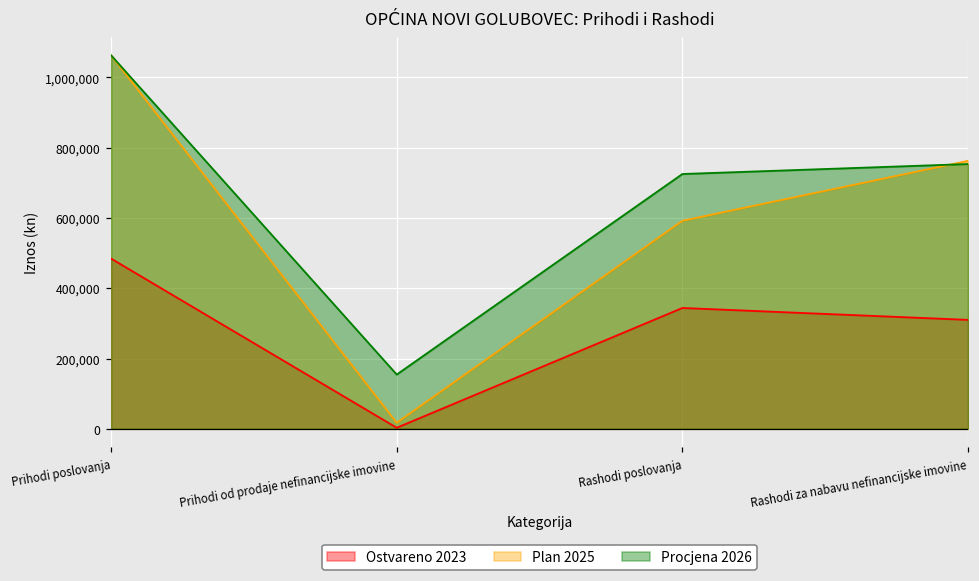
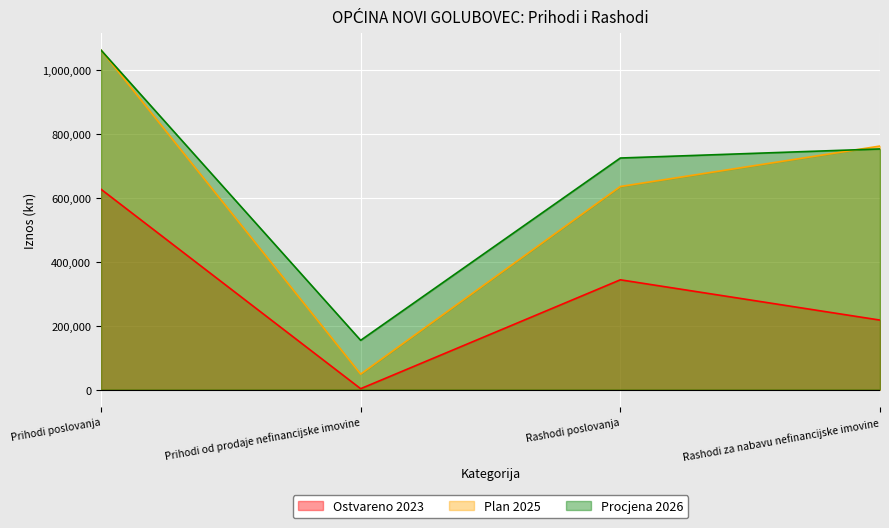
Ostvareno 2023, Prihodi poslovanja: 480,000 -> 630,000
Plan 2025, Prihodi od prodaje nefinancijske imovine: 20,000 -> 50,000
Plan 2025, Rashodi poslovanja: 590,000 -> 640,000
Ostvareno 2023, Rashodi za nabavu nefinancijske imovine: 310,000 -> 220,000
